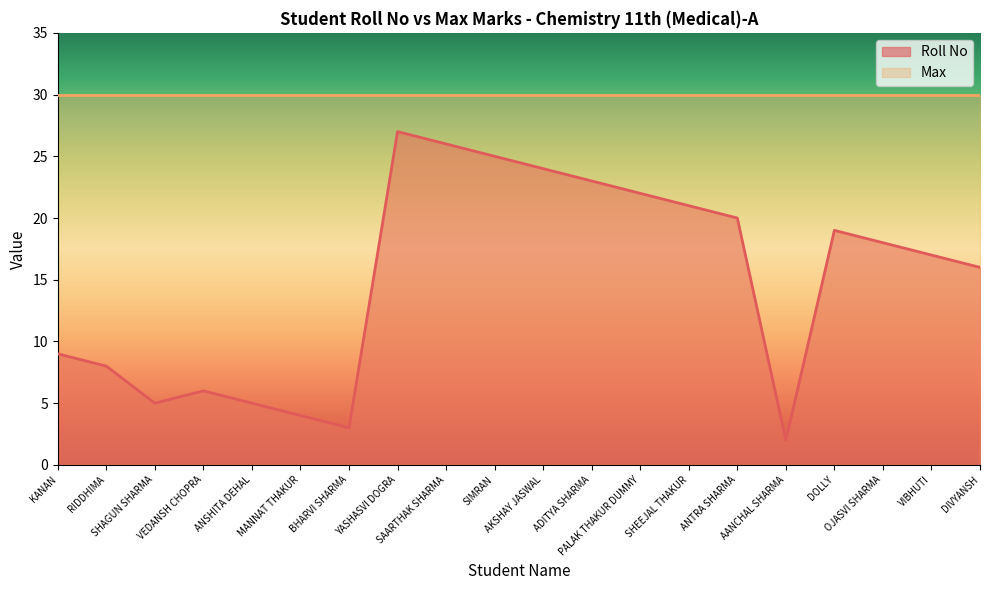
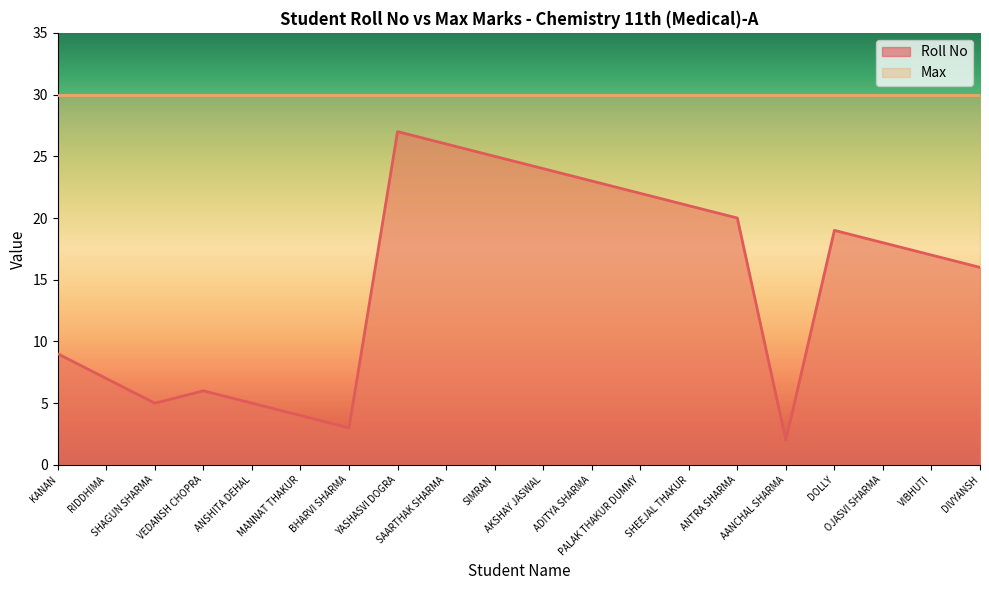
Roll No, RIDDHIMA: 8 -> 7
